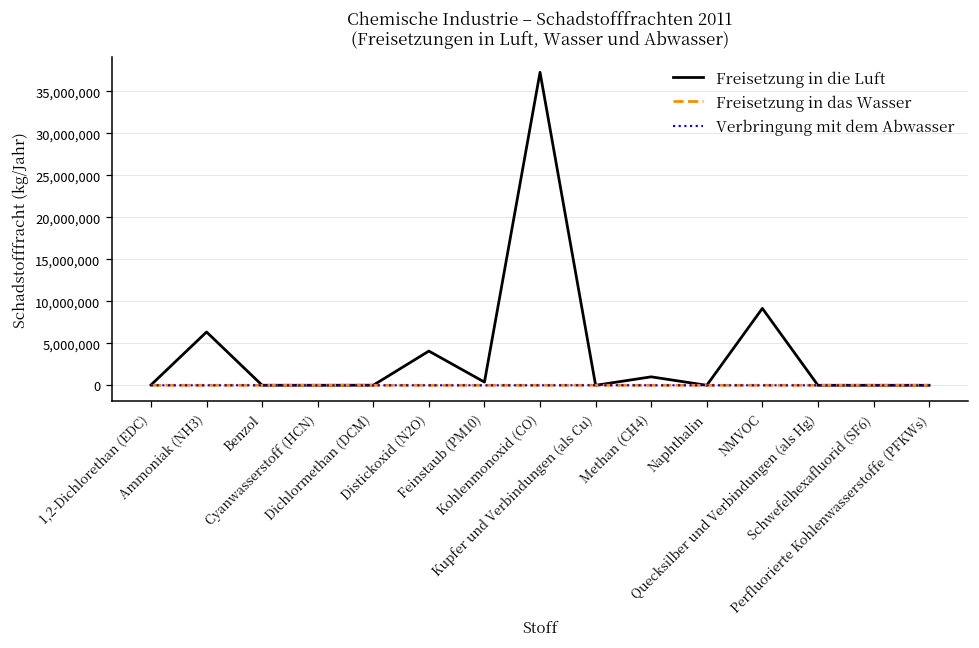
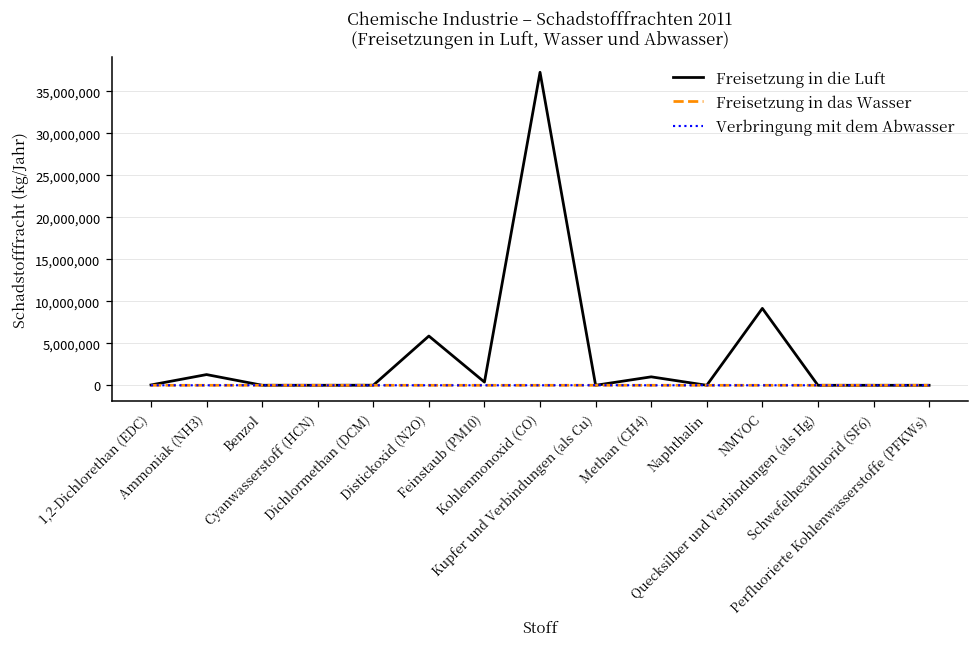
Freisetzung in die Luft, Ammoniak (NH3): 6,000,000 -> 1,000,000
Freisetzung in die Luft, Distickoxid (N2O): 4,000,000 -> 6,000,000
